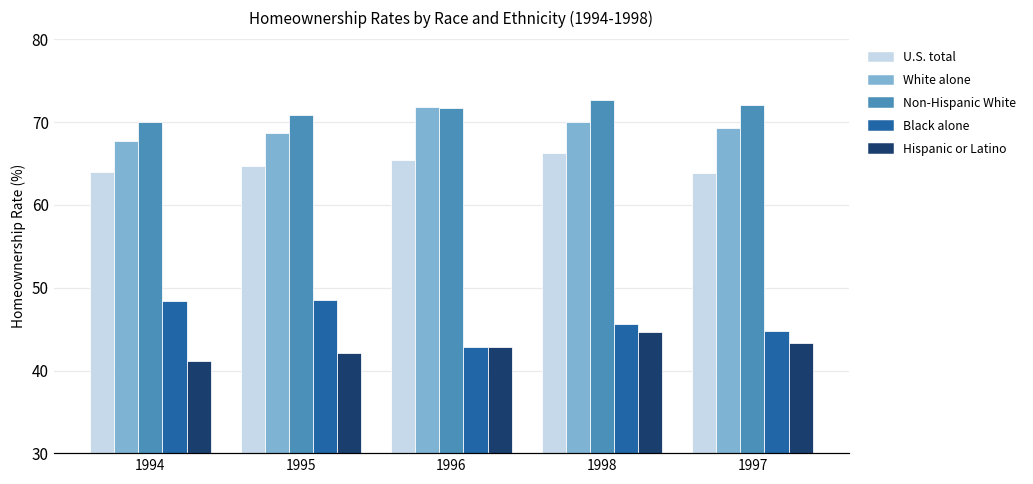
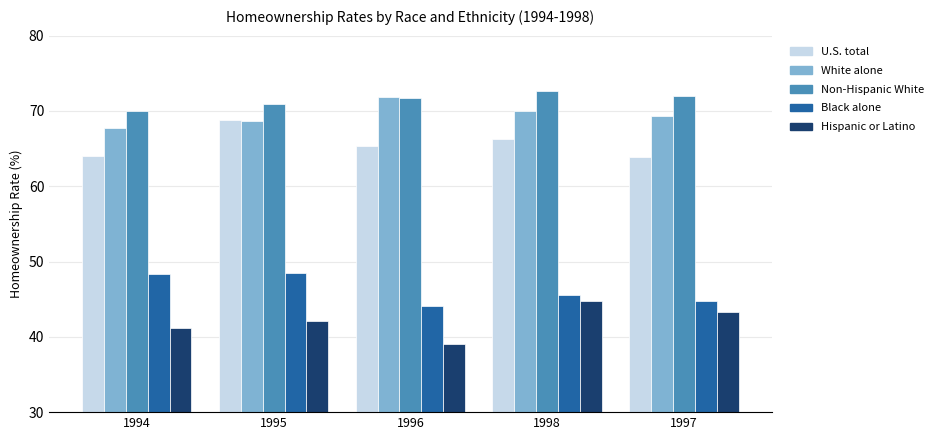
U.S. total, 1995: 65 -> 69
Black alone, 1996: 43 -> 44
Hispanic or Latino, 1996: 43 -> 39
